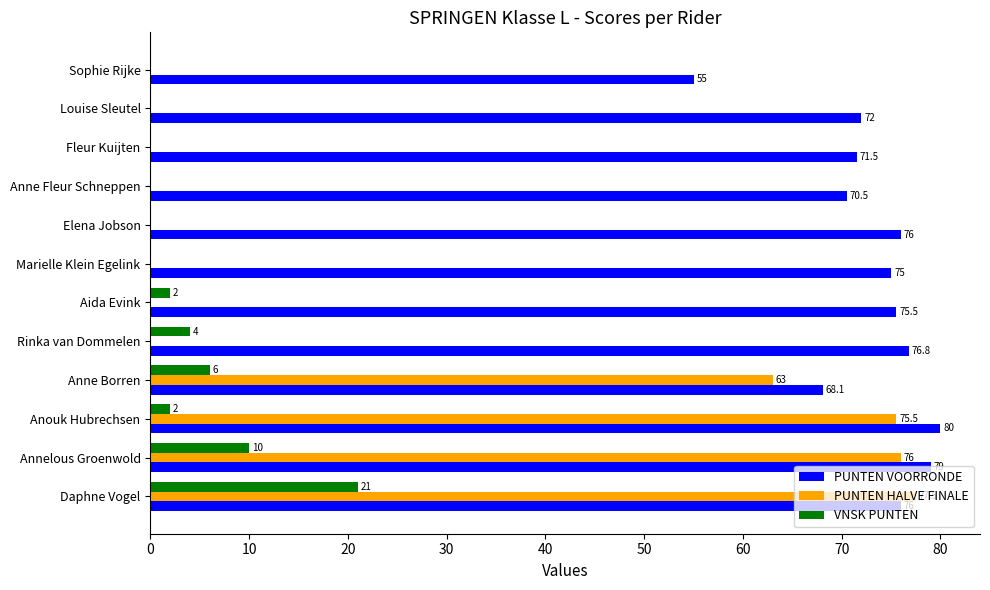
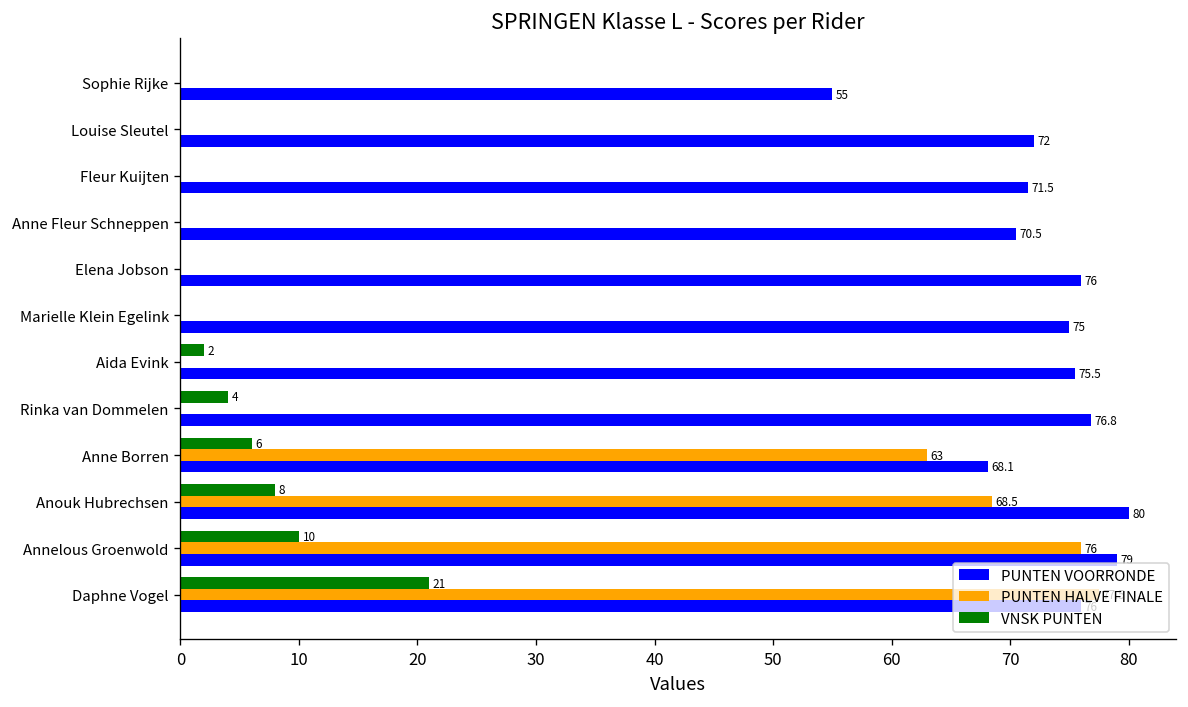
VNSK PUNTEN, Anouk Hubrechsen: 2 -> 8
PUNTEN HALVE FINALE, Anouk Hubrechsen: 75.5 -> 68.5
